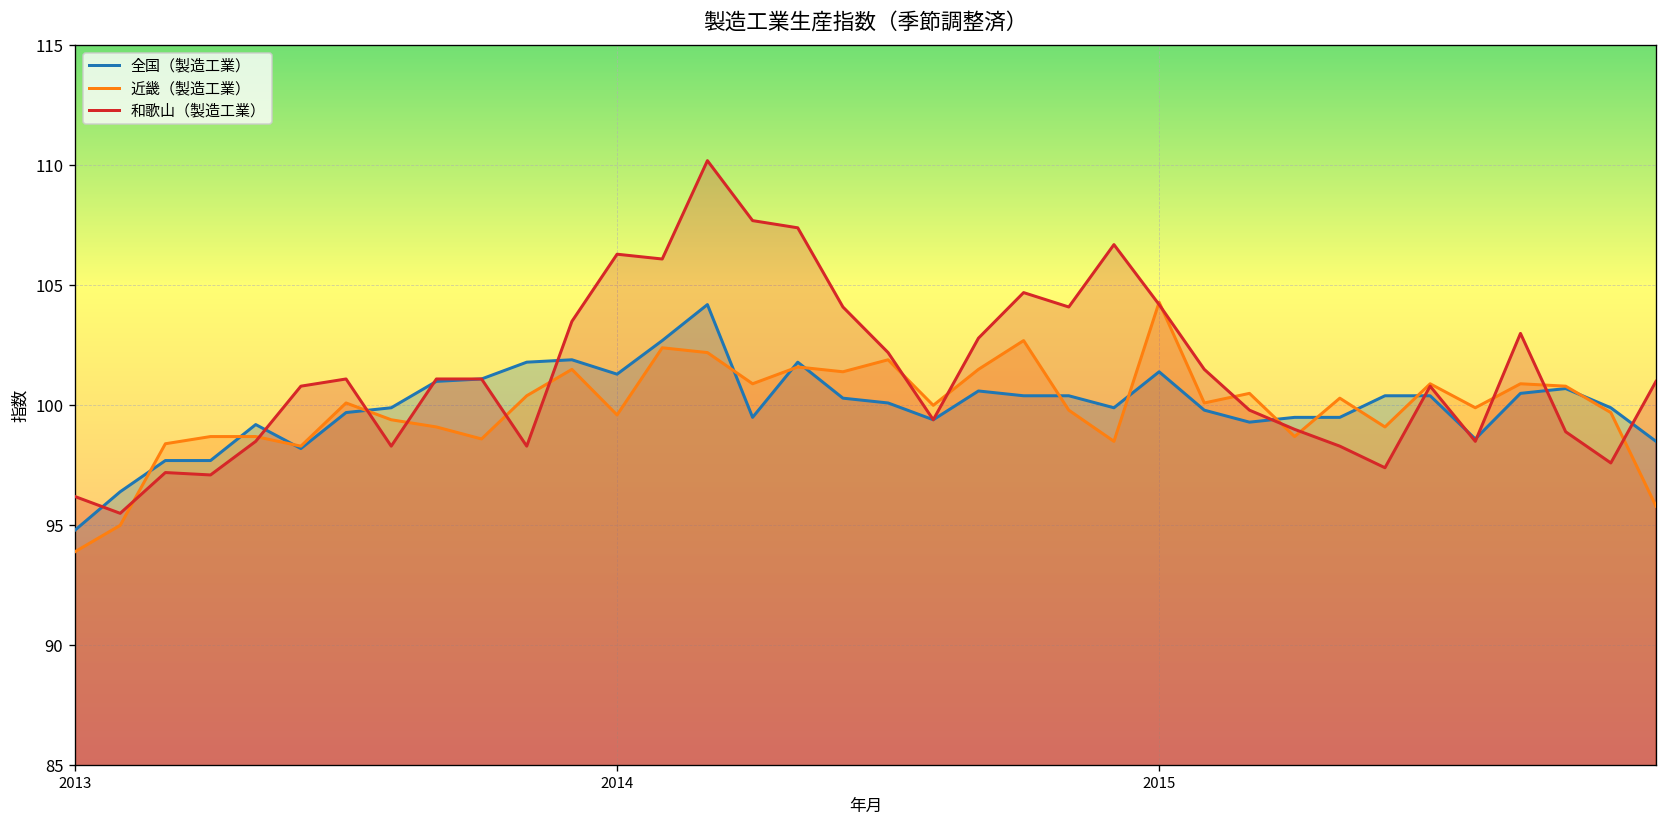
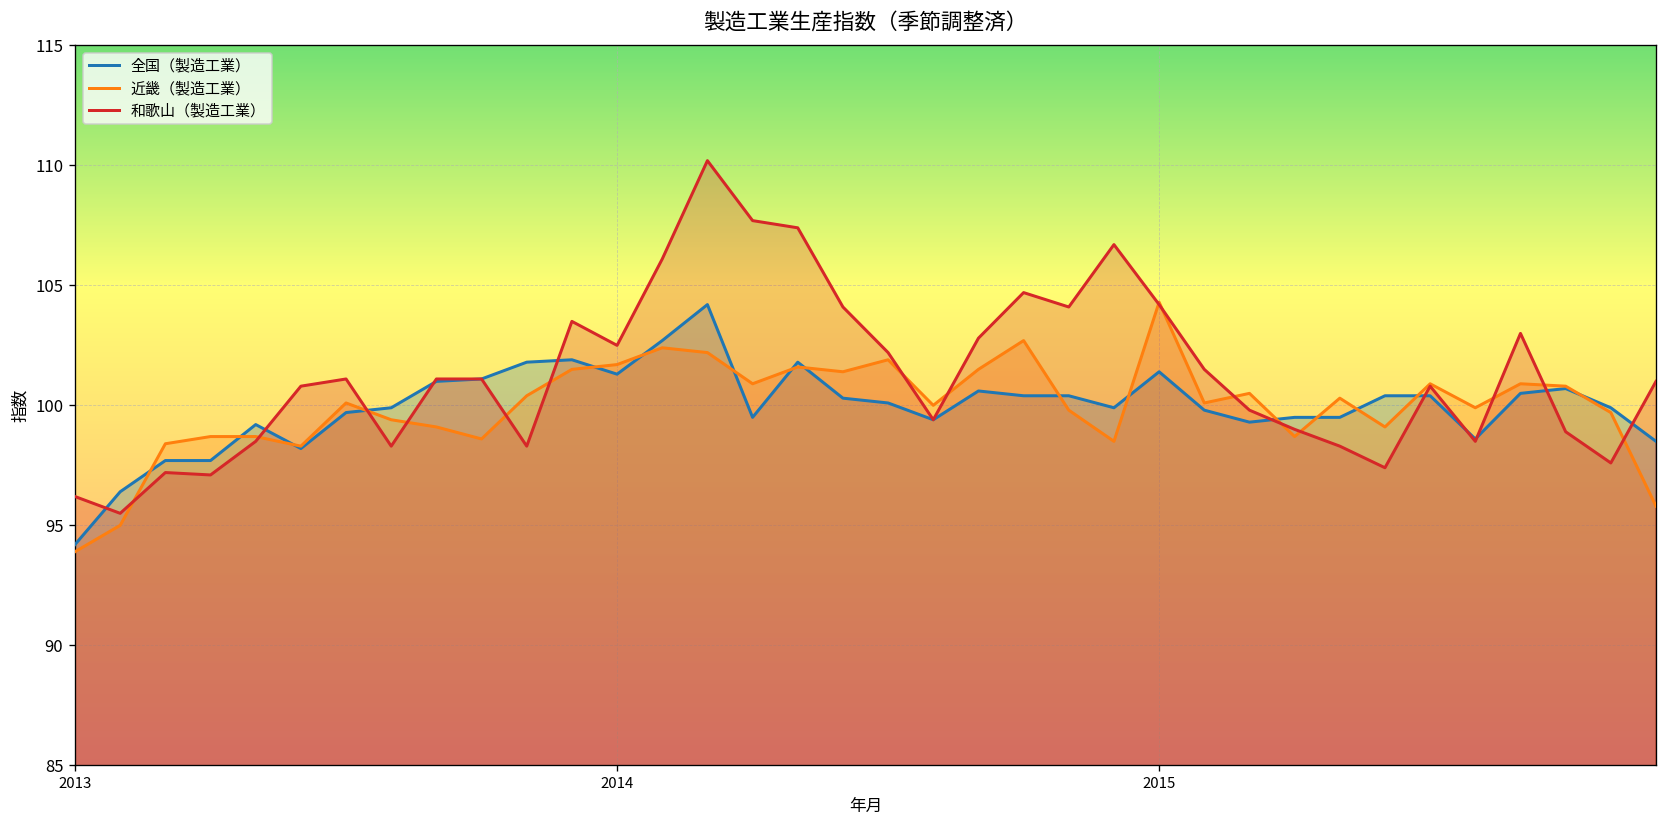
全国（製造工業）, 2013: 94.8 -> 94.2
近畿（製造工業）, 2014: 99.6 -> 101.7
和歌山（製造工業）, 2014: 106.3 -> 102.5
